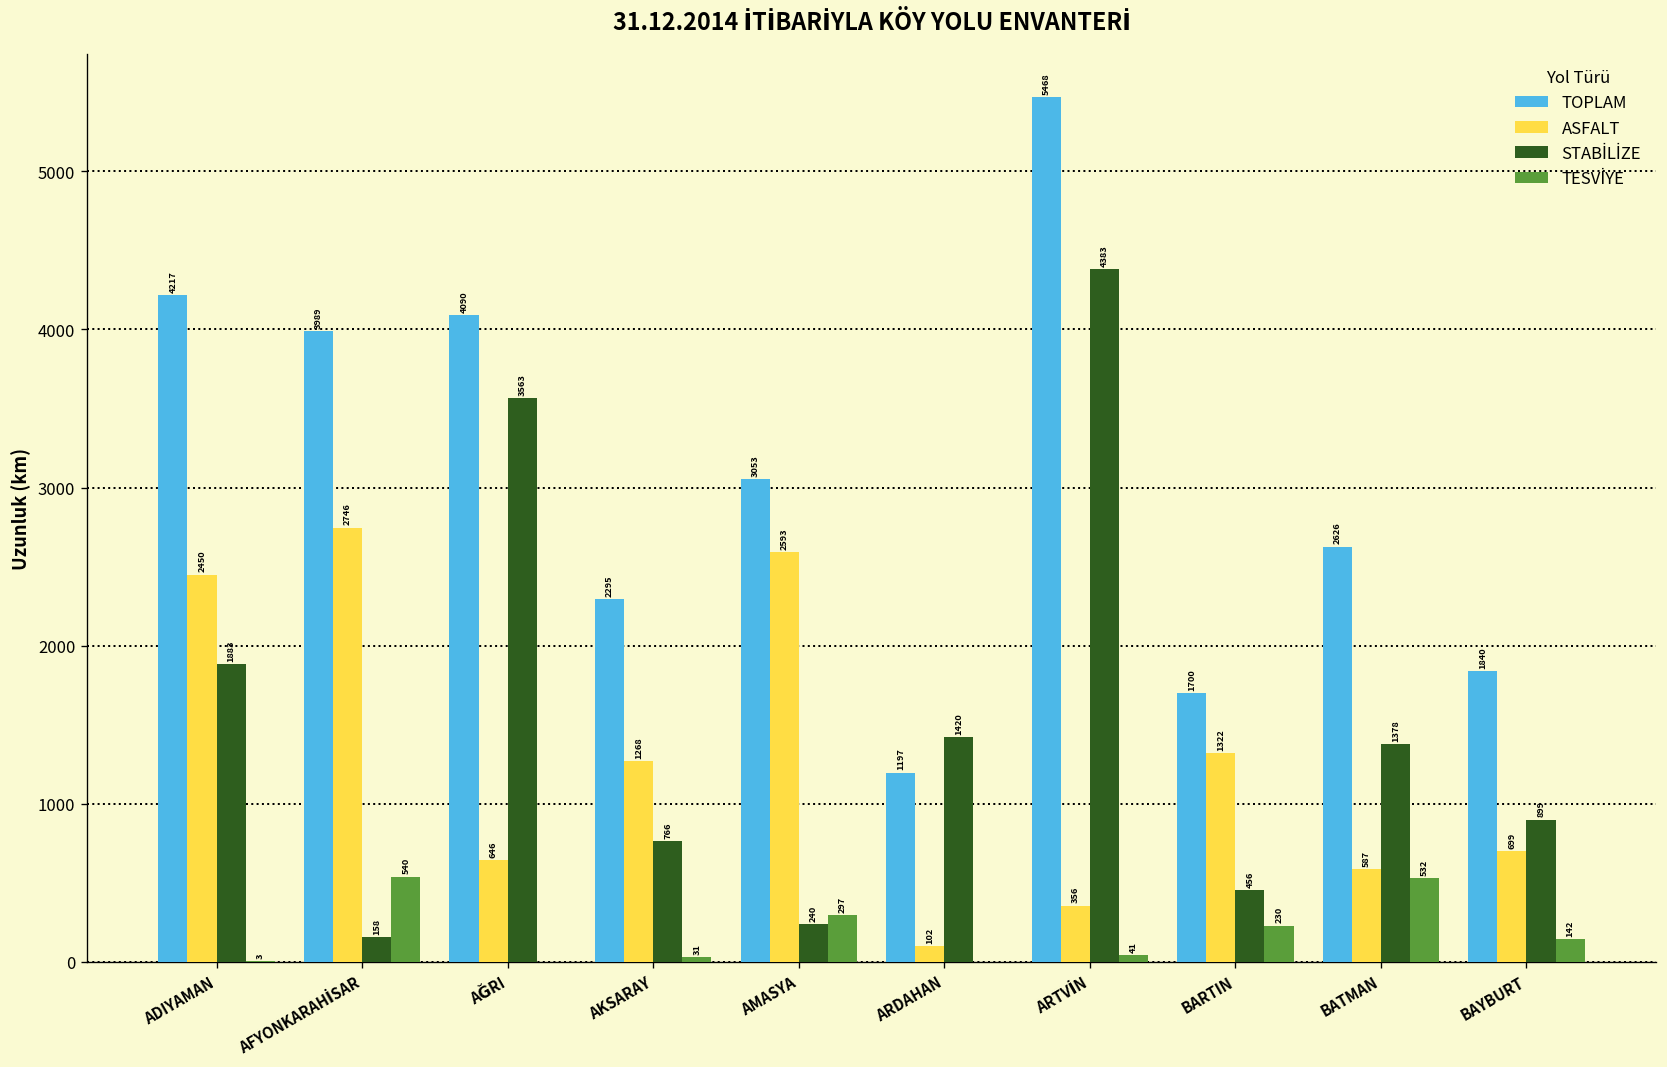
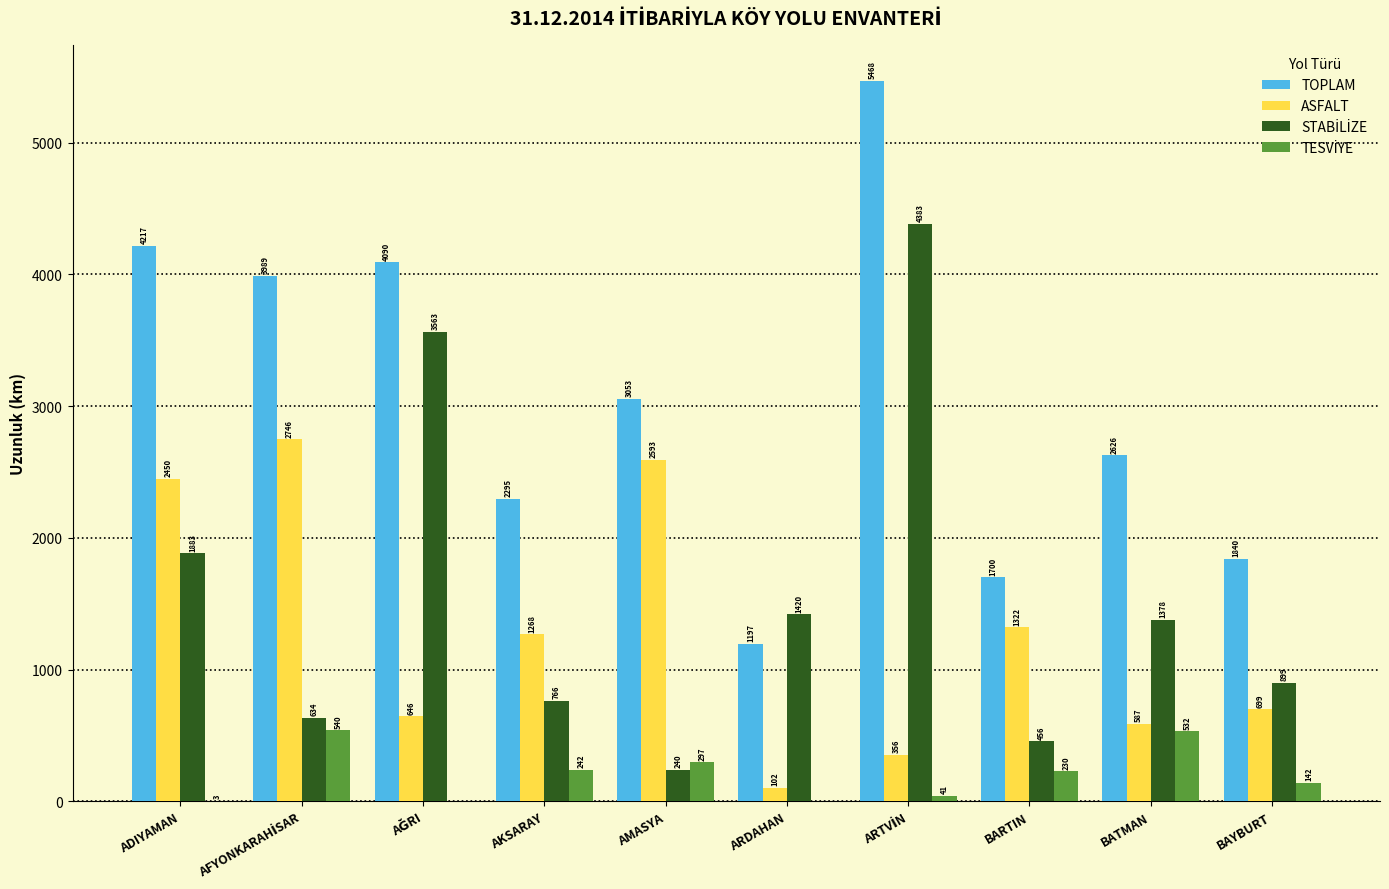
STABİLİZE, AFYONKARAHİSAR: 158 -> 634
TESVİYE, AKSARAY: 31 -> 242
